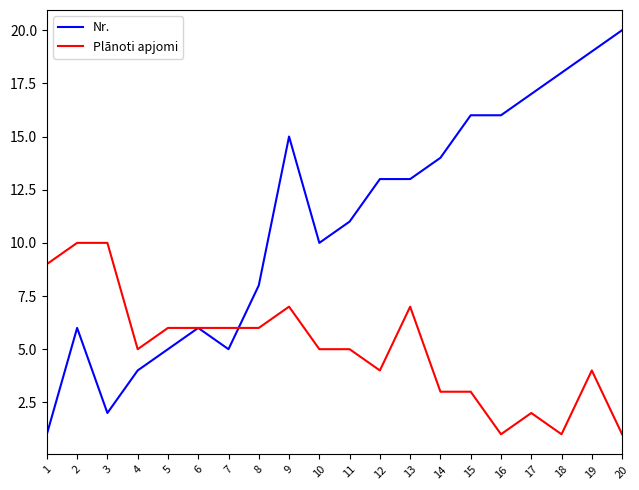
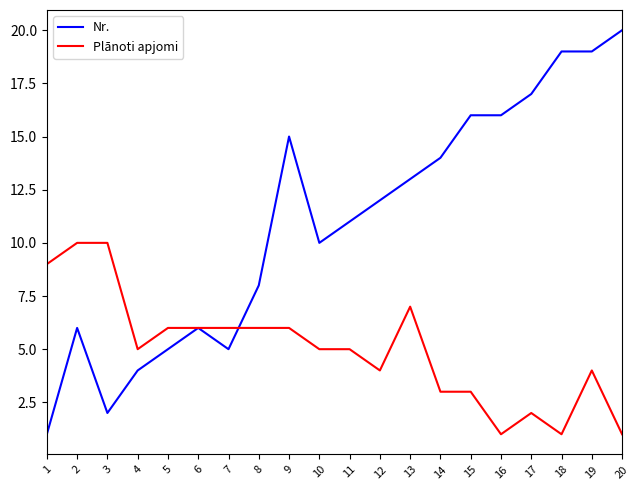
Plānoti apjomi, 9: 7 -> 6
Nr., 12: 13 -> 12
Nr., 18: 18 -> 19
